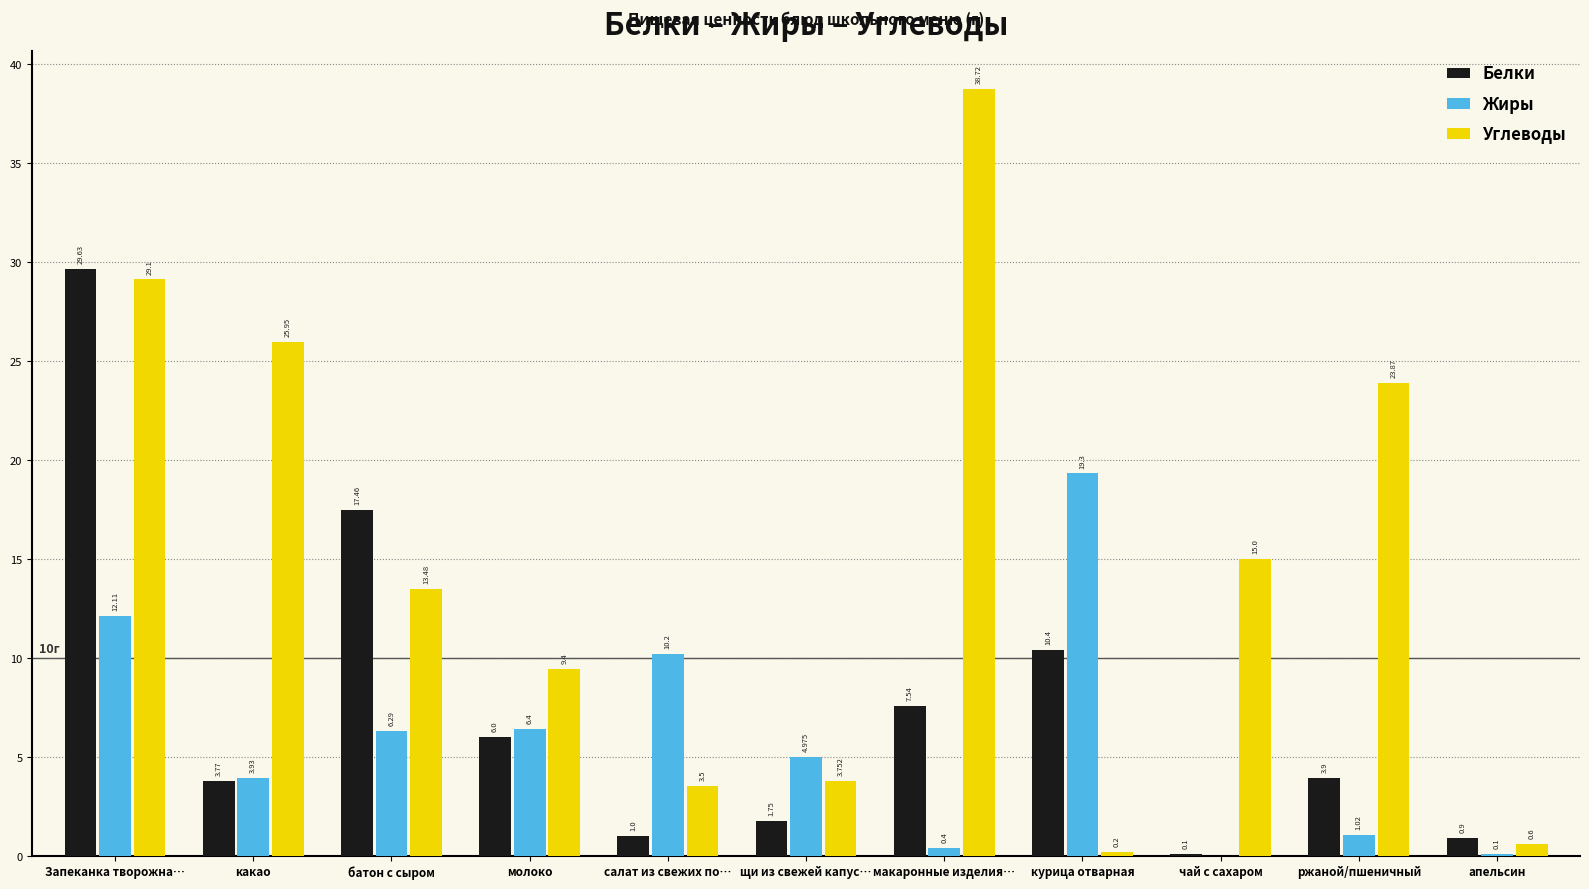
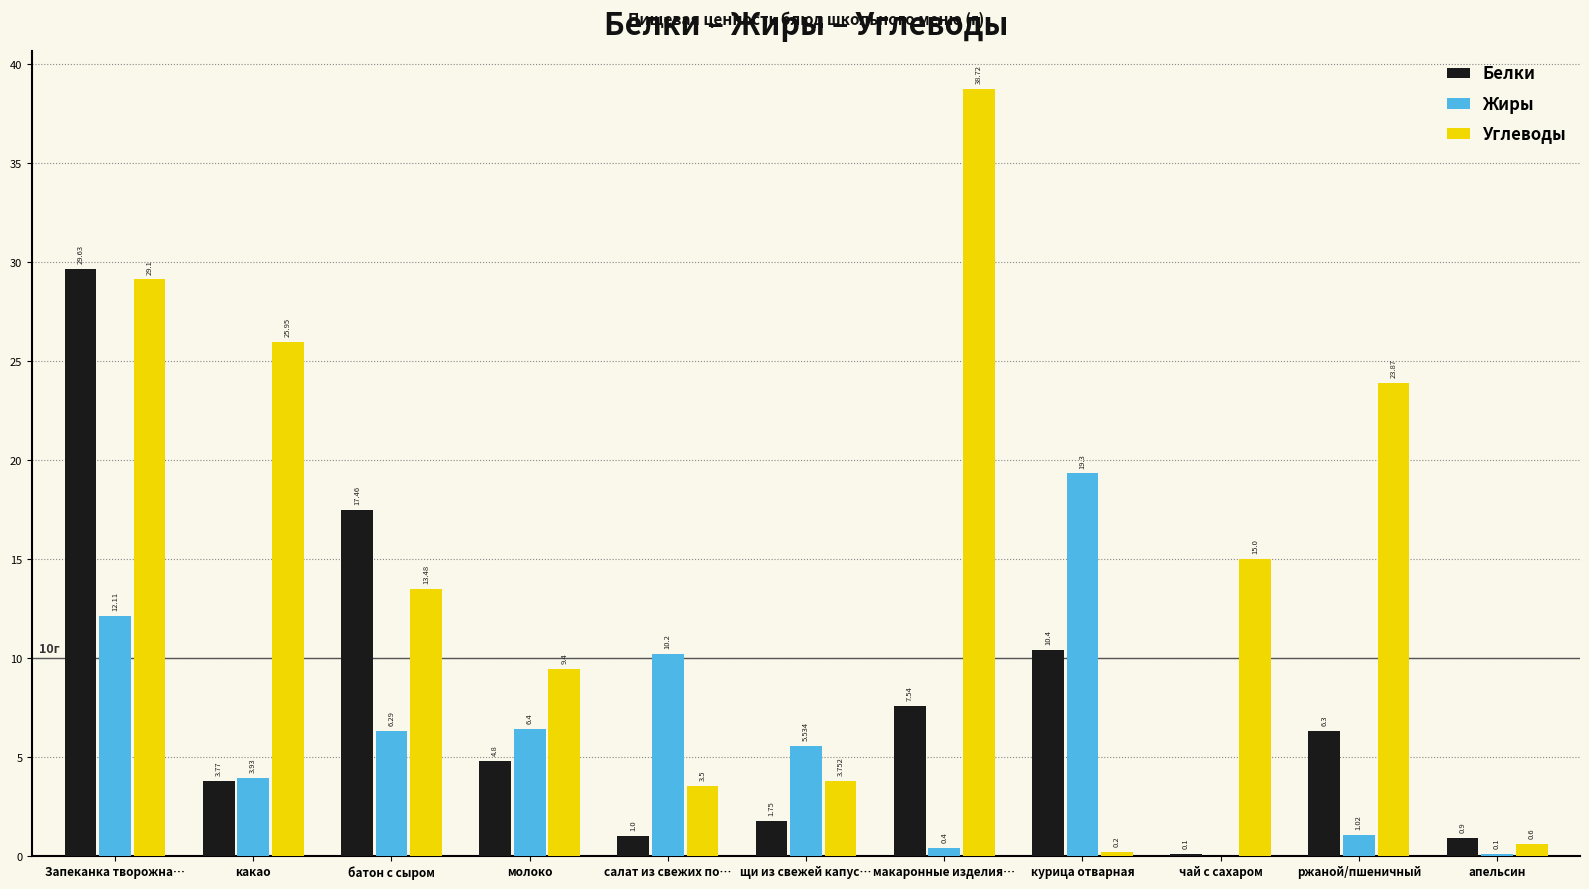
Белки, молоко: 6.0 -> 4.8
Жиры, щи из свежей капус…: 4.975 -> 5.534
Белки, ржаной/пшеничный: 3.9 -> 6.3
